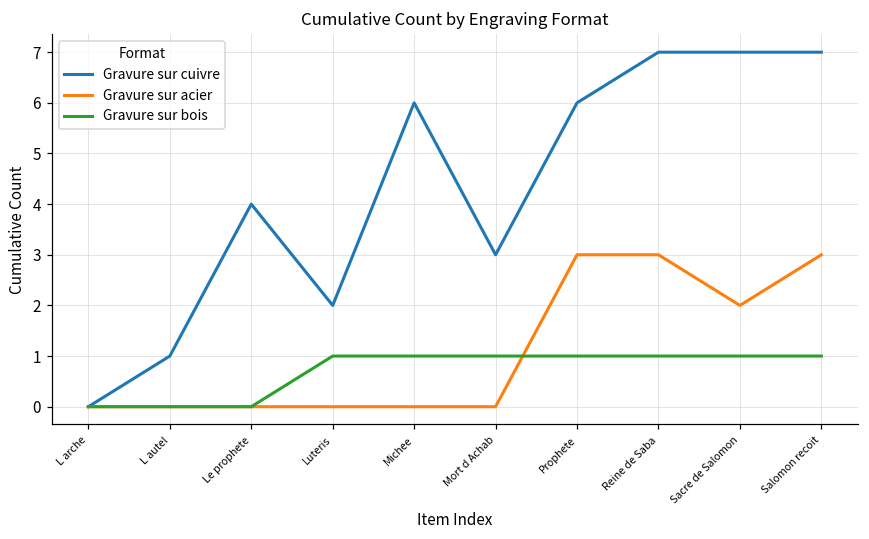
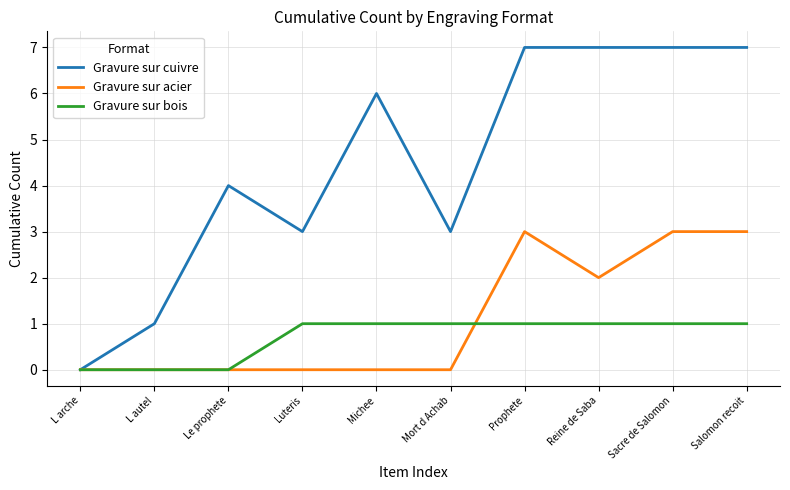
Gravure sur cuivre, Luteris: 2 -> 3
Gravure sur cuivre, Prophete: 6 -> 7
Gravure sur acier, Reine de Saba: 3 -> 2
Gravure sur acier, Sacre de Salomon: 2 -> 3
